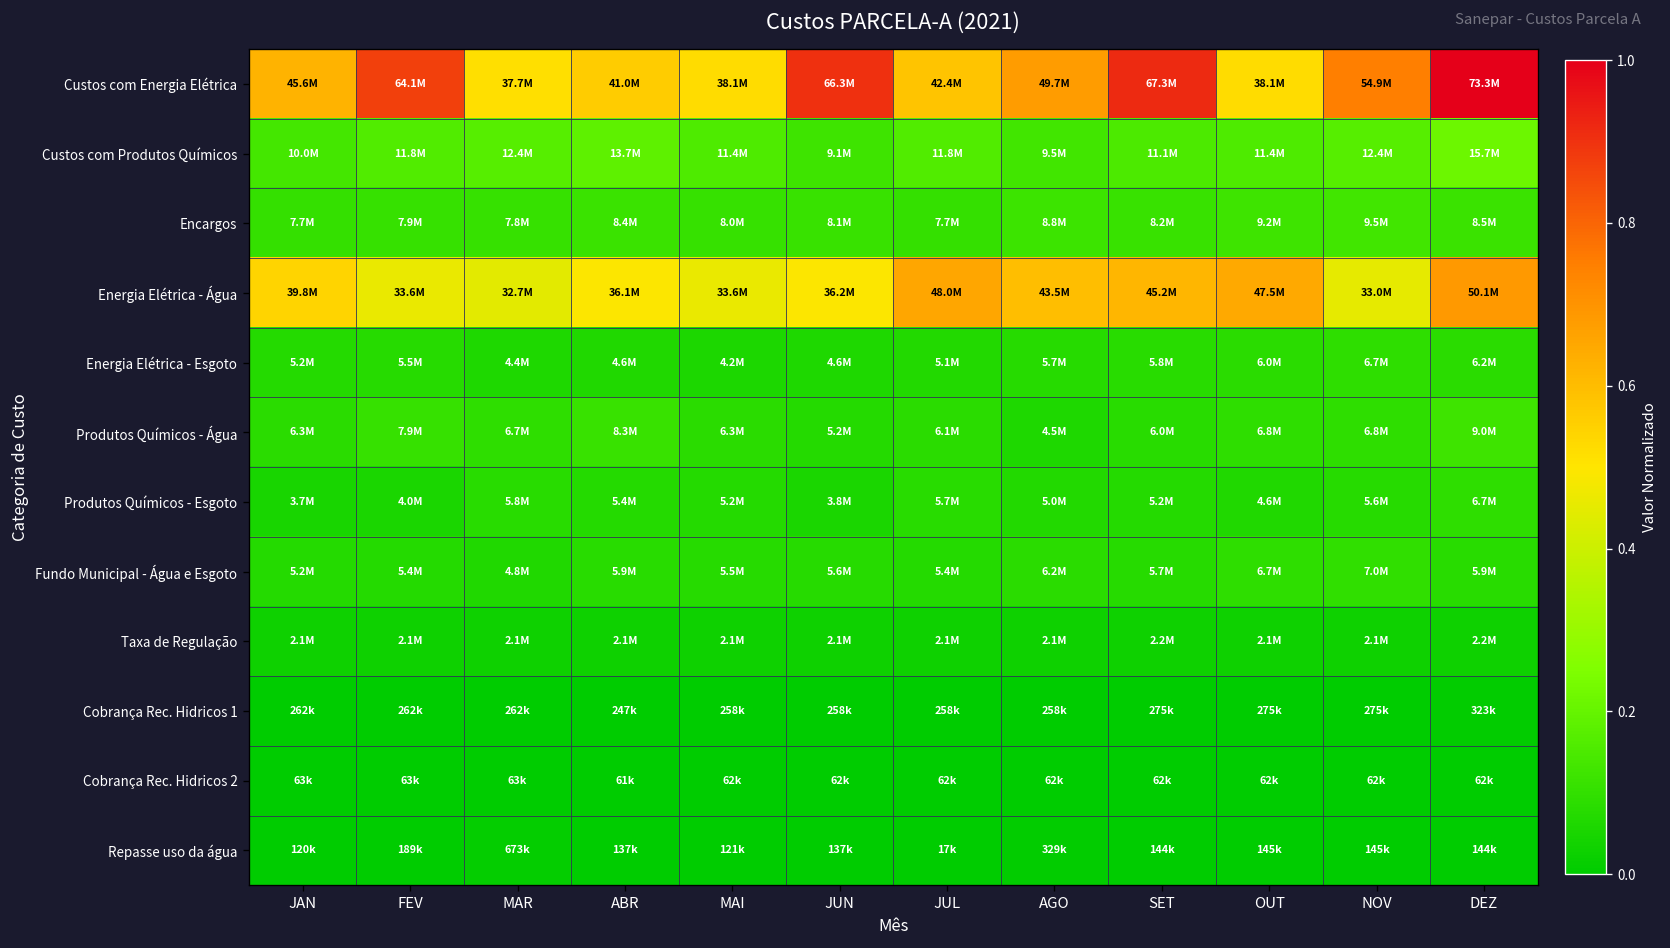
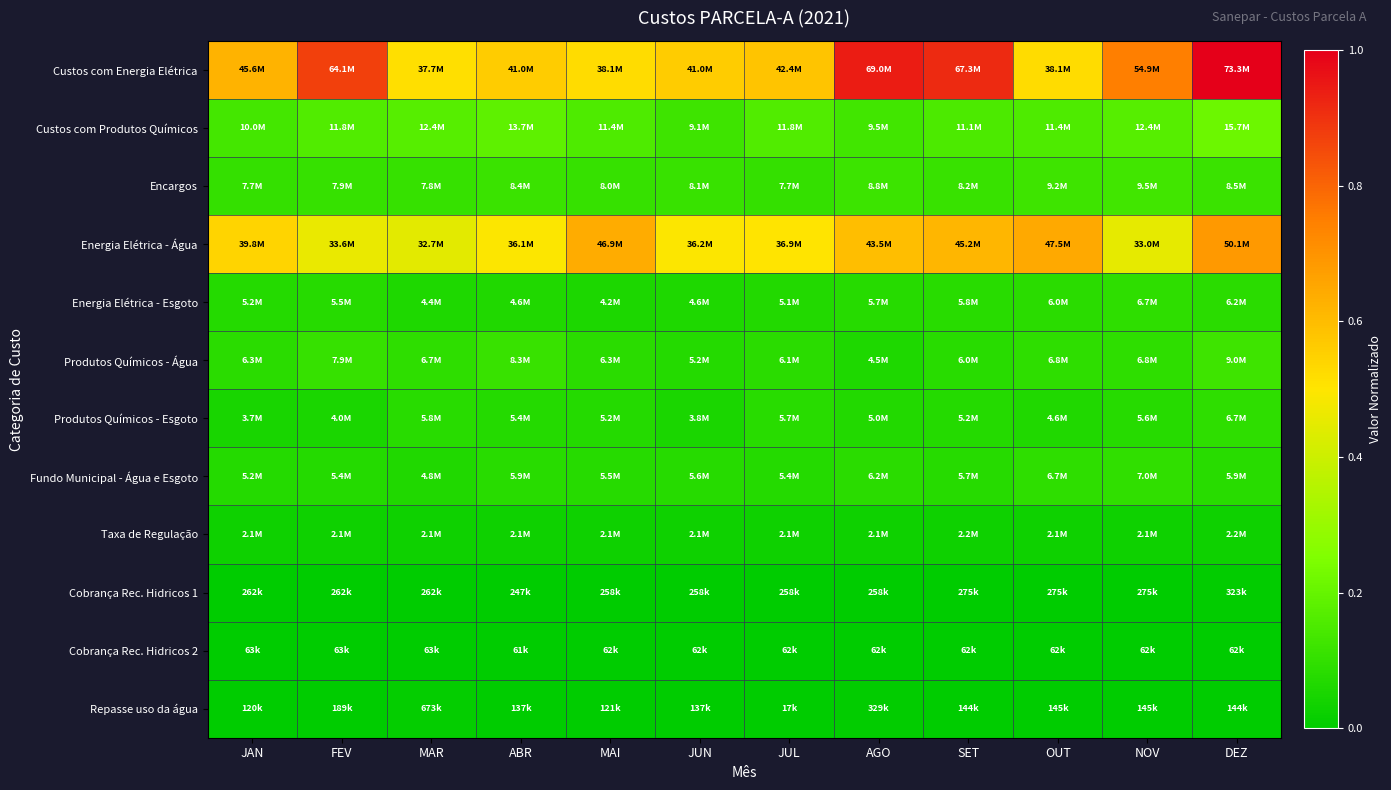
Custos com Energia Elétrica, JUN: 66.3M -> 41.0M
Custos com Energia Elétrica, AGO: 49.7M -> 69.0M
Energia Elétrica - Água, MAI: 33.6M -> 46.9M
Energia Elétrica - Água, JUL: 48.0M -> 36.9M
